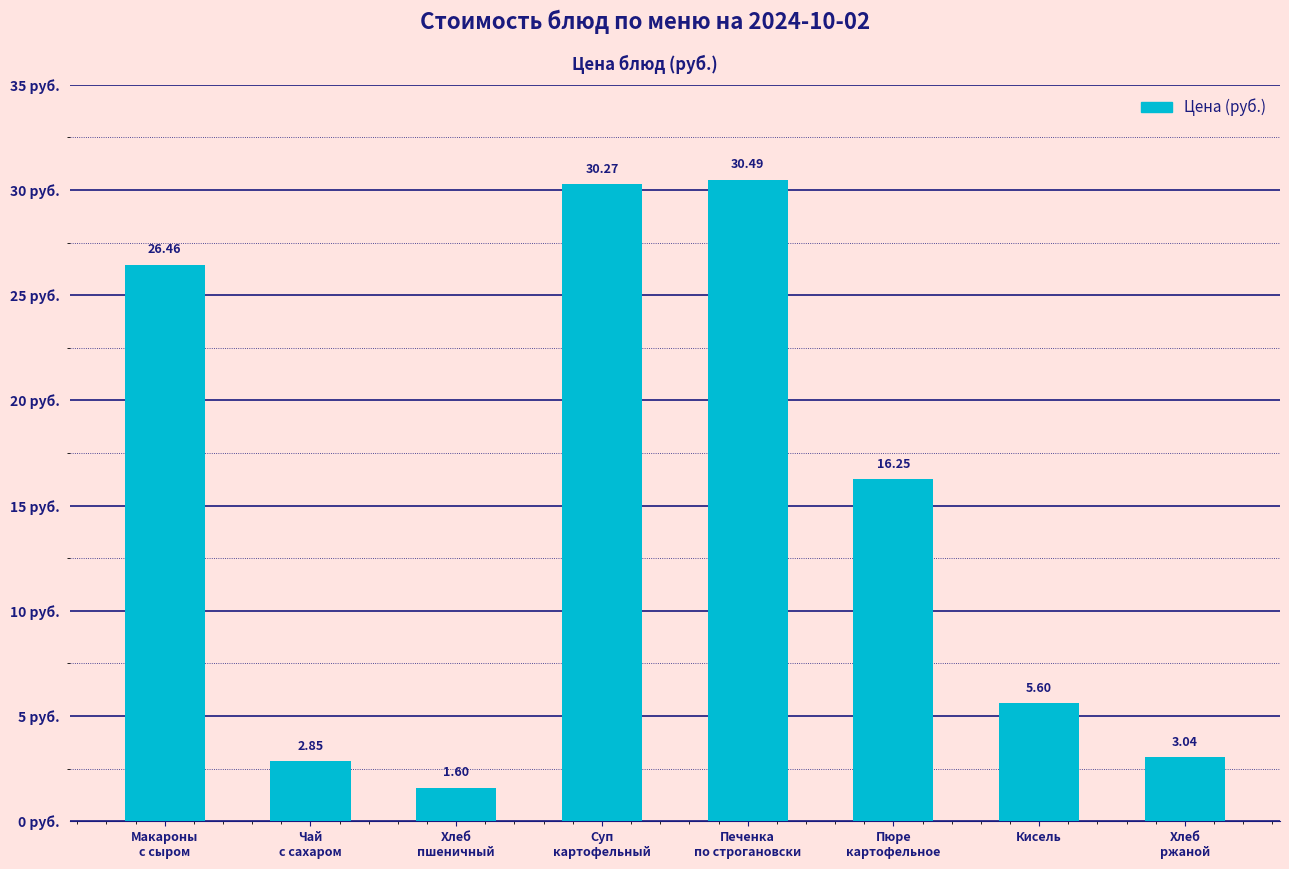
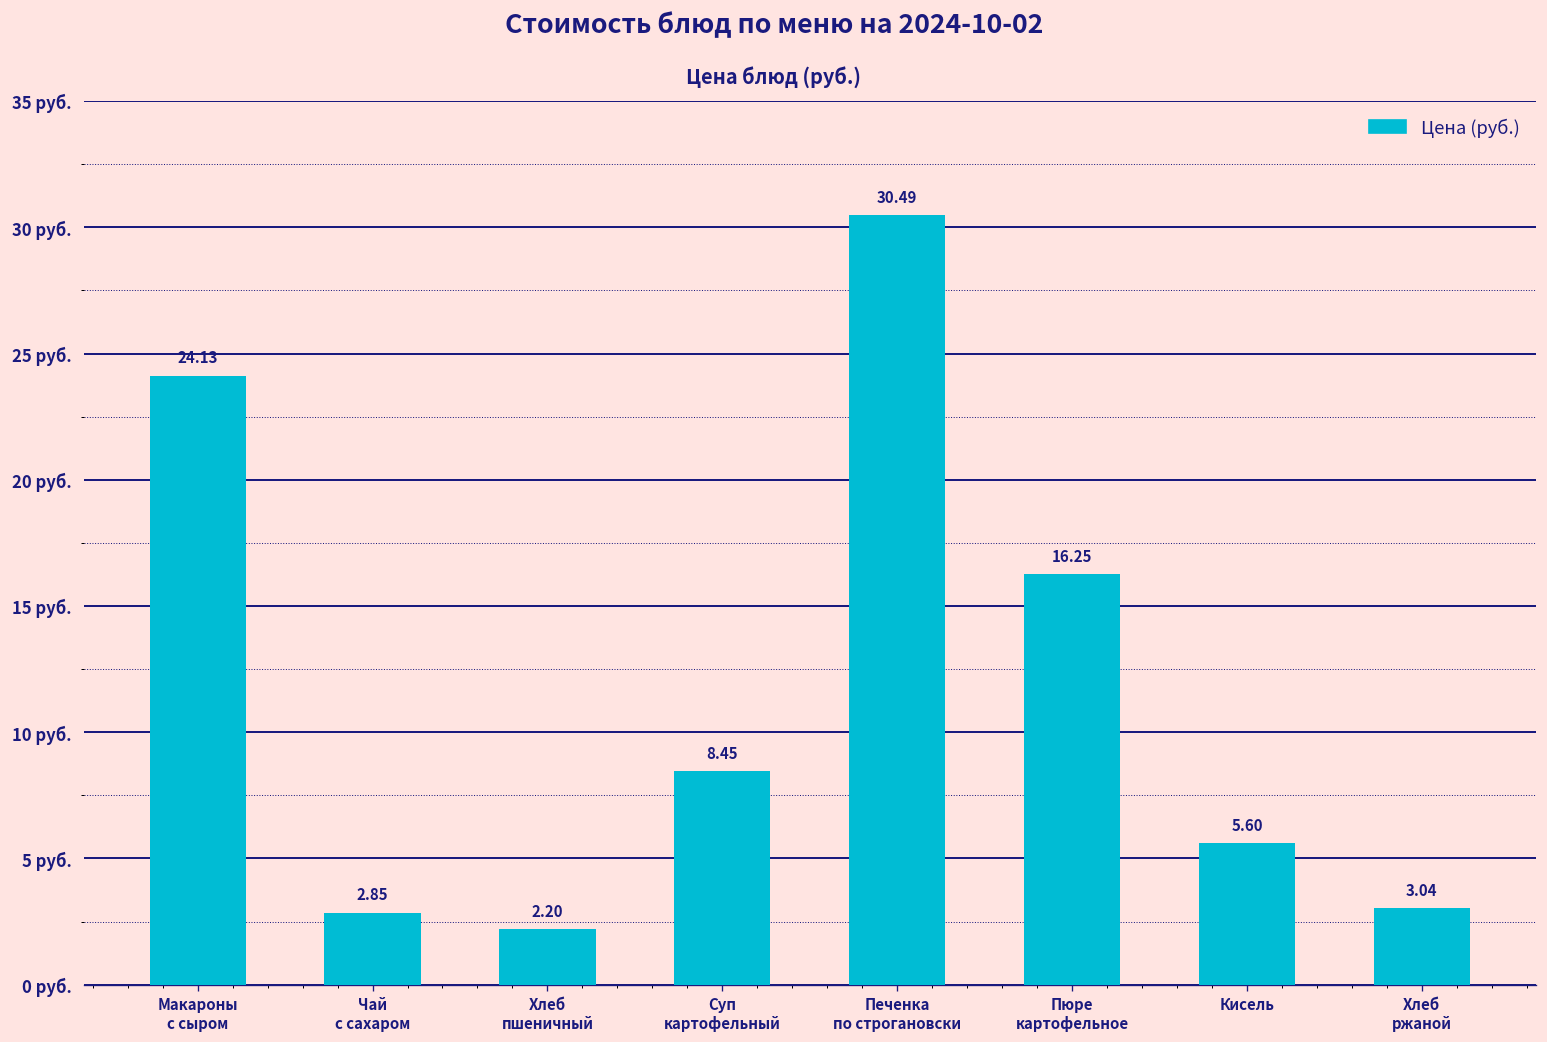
Макароны с сыром: 26.46 -> 24.13
Хлеб пшеничный: 1.60 -> 2.20
Суп картофельный: 30.27 -> 8.45
